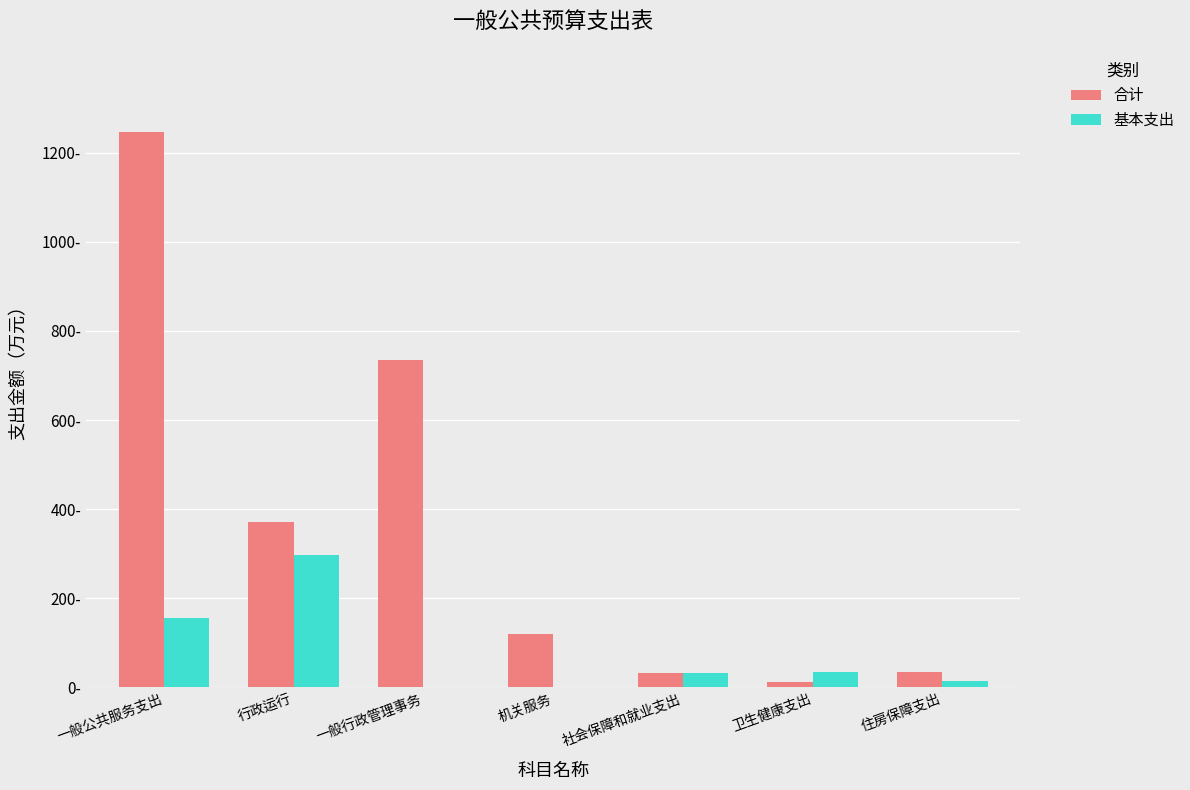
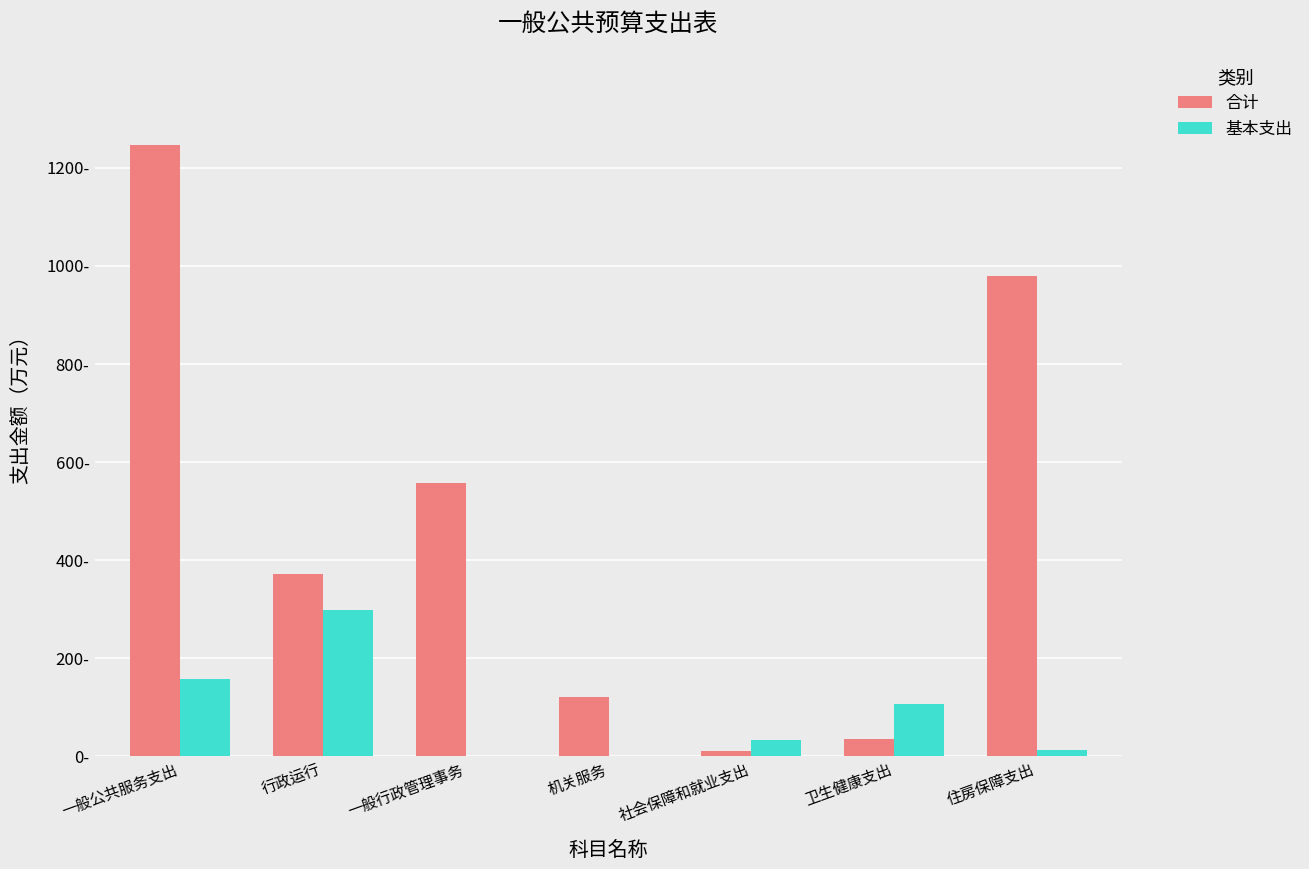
合计, 一般行政管理事务: 730- -> 560-
合计, 社会保障和就业支出: 30- -> 10-
合计, 卫生健康支出: 10- -> 40-
基本支出, 卫生健康支出: 40- -> 110-
合计, 住房保障支出: 30- -> 980-
